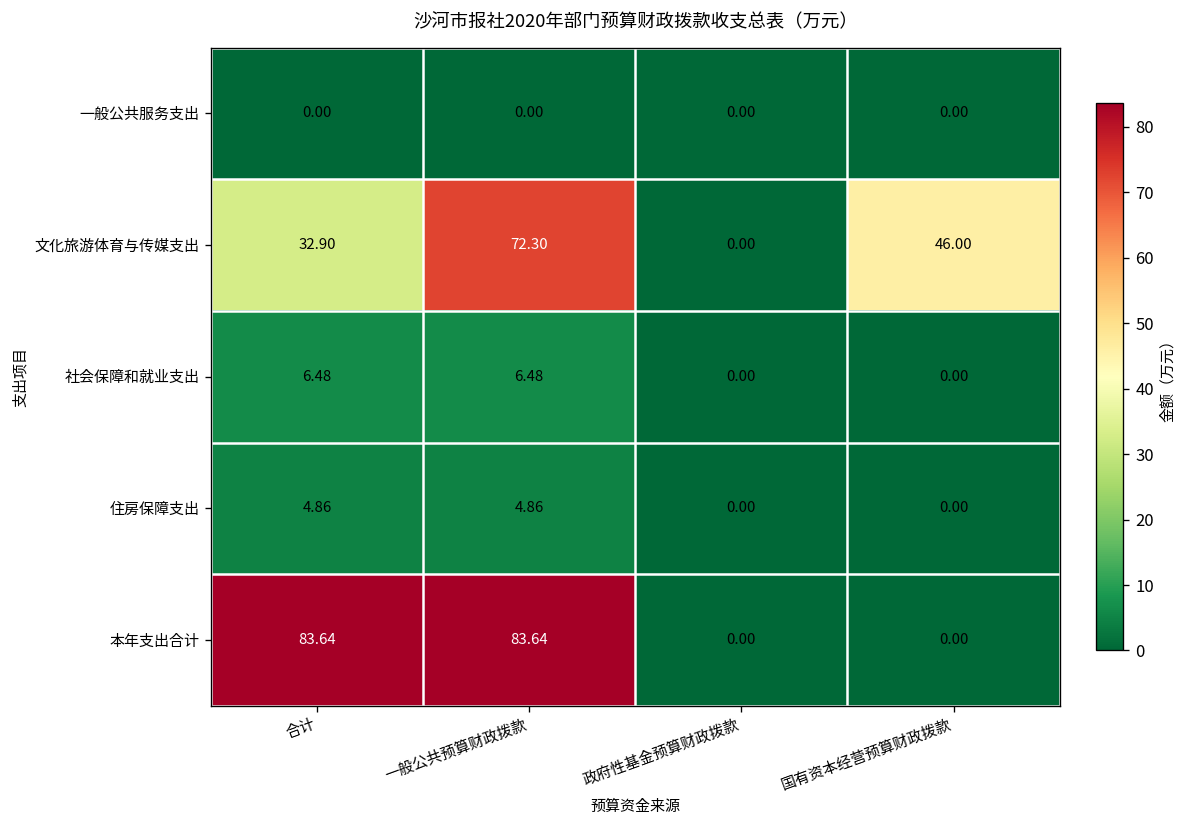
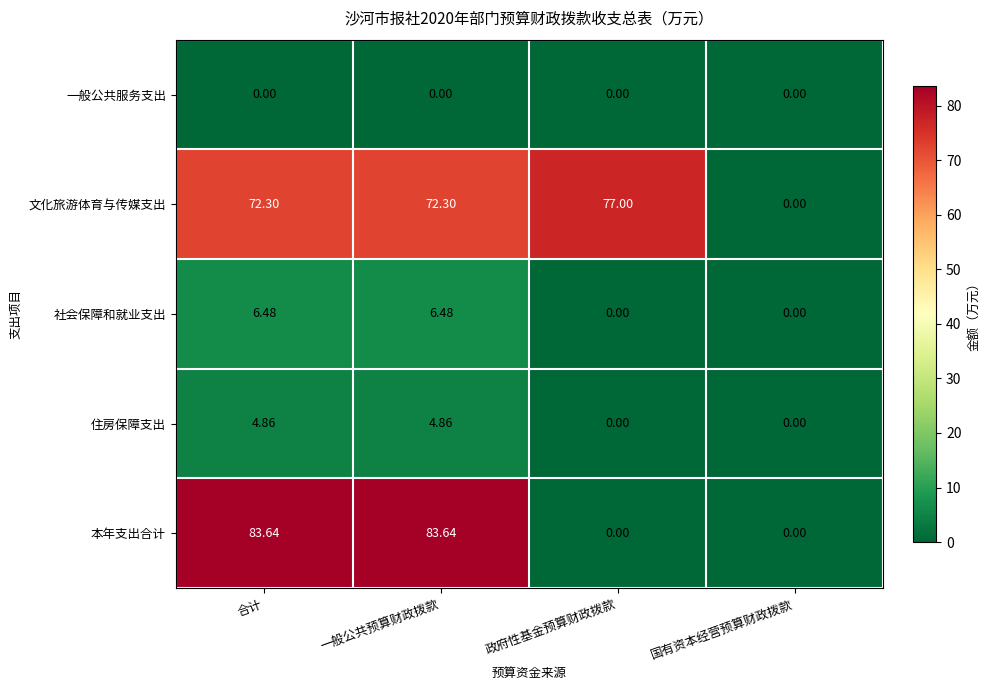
文化旅游体育与传媒支出, 合计: 32.90 -> 72.30
文化旅游体育与传媒支出, 政府性基金预算财政拨款: 0.00 -> 77.00
文化旅游体育与传媒支出, 国有资本经营预算财政拨款: 46.00 -> 0.00
